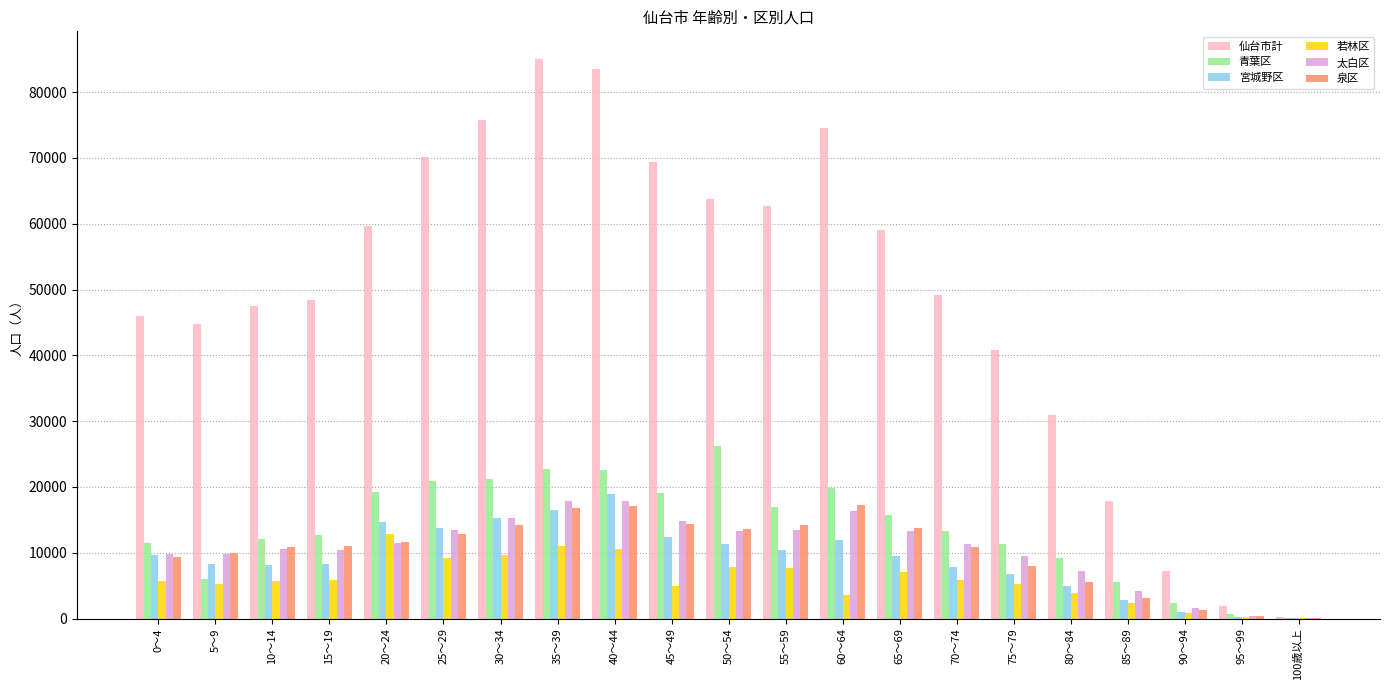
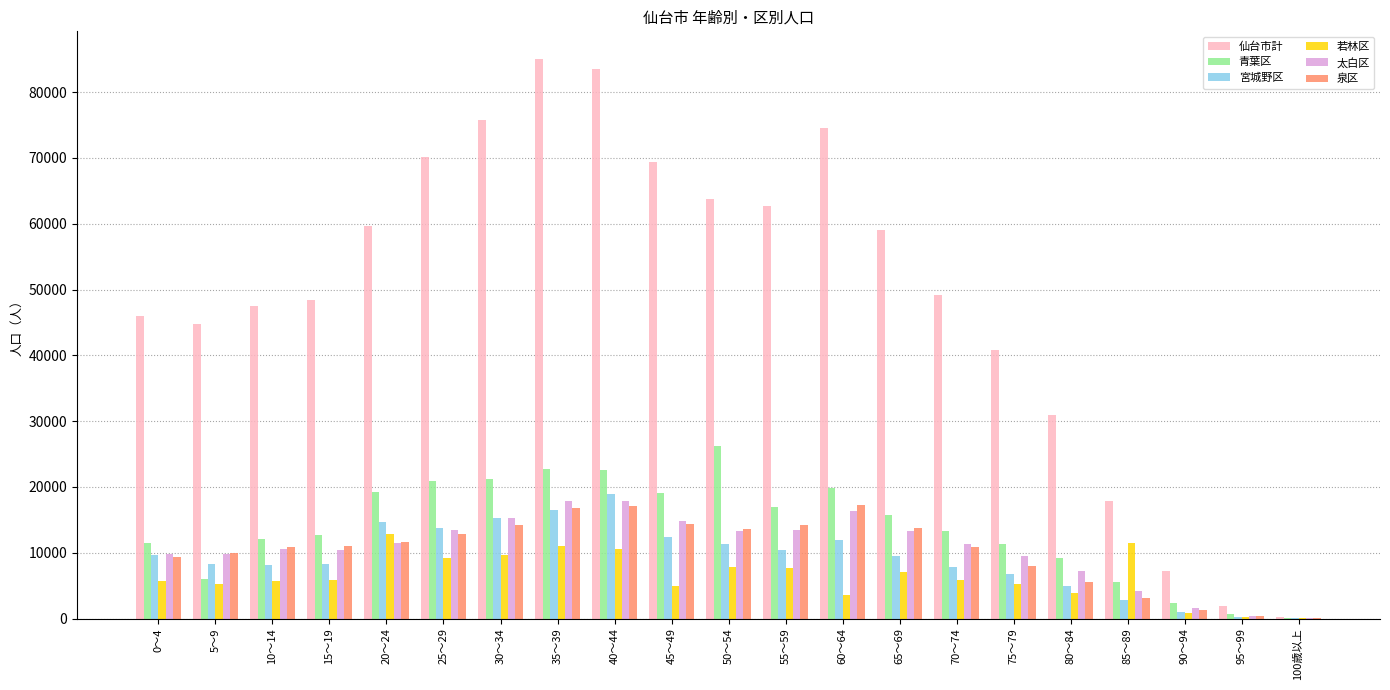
若林区, 85～89: 2000 -> 12000
